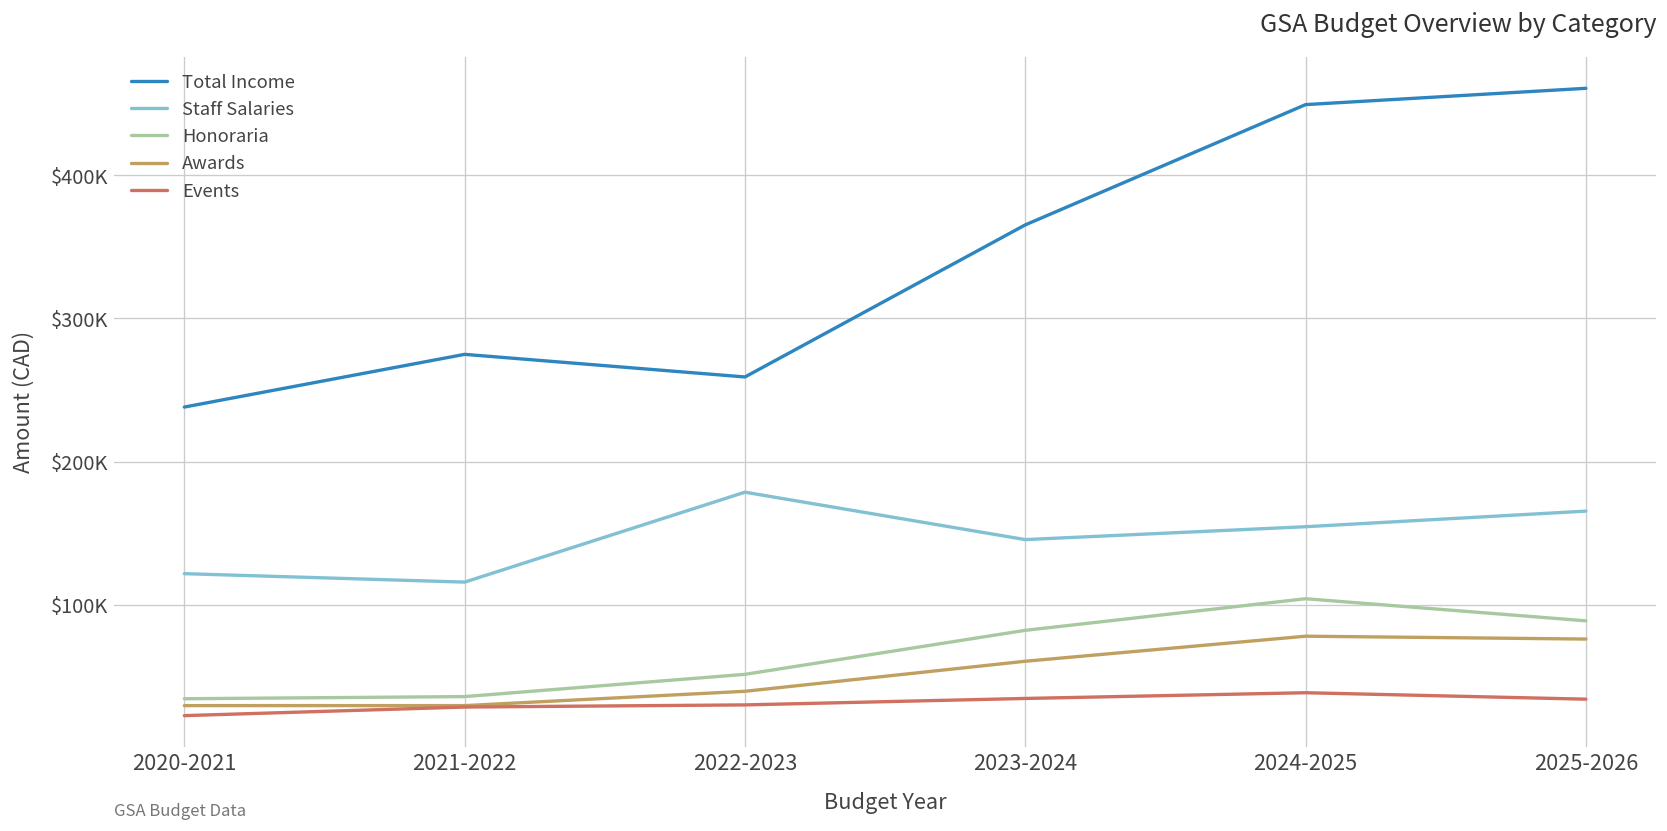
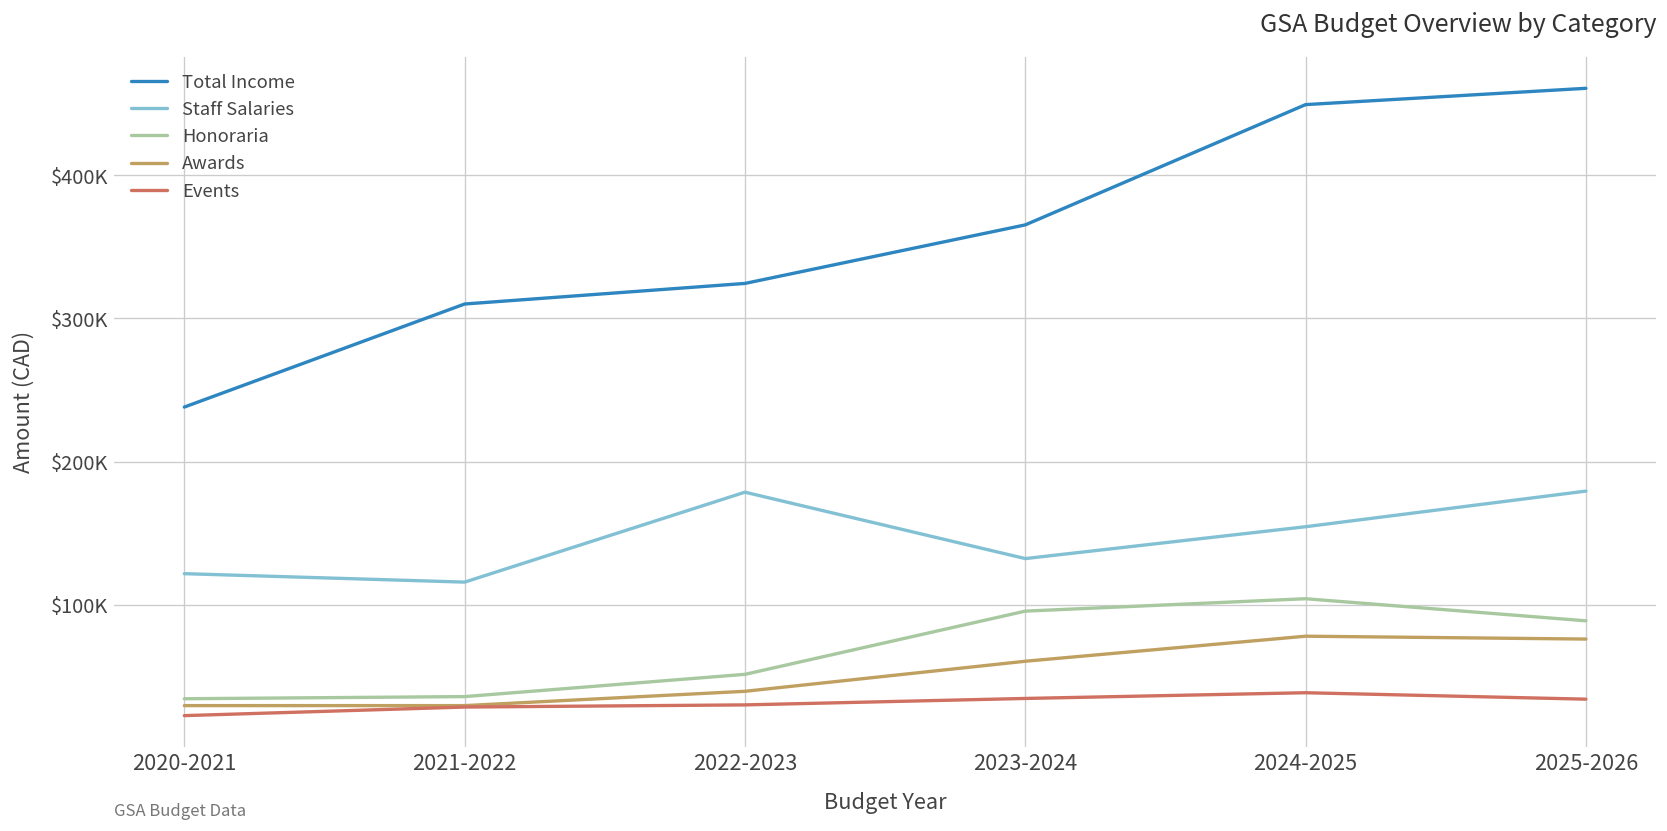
Total Income, 2021-2022: $275000 -> $310000
Total Income, 2022-2023: $259000 -> $325000
Staff Salaries, 2023-2024: $146000 -> $132000
Honoraria, 2023-2024: $82000 -> $96000
Staff Salaries, 2025-2026: $165000 -> $179000
